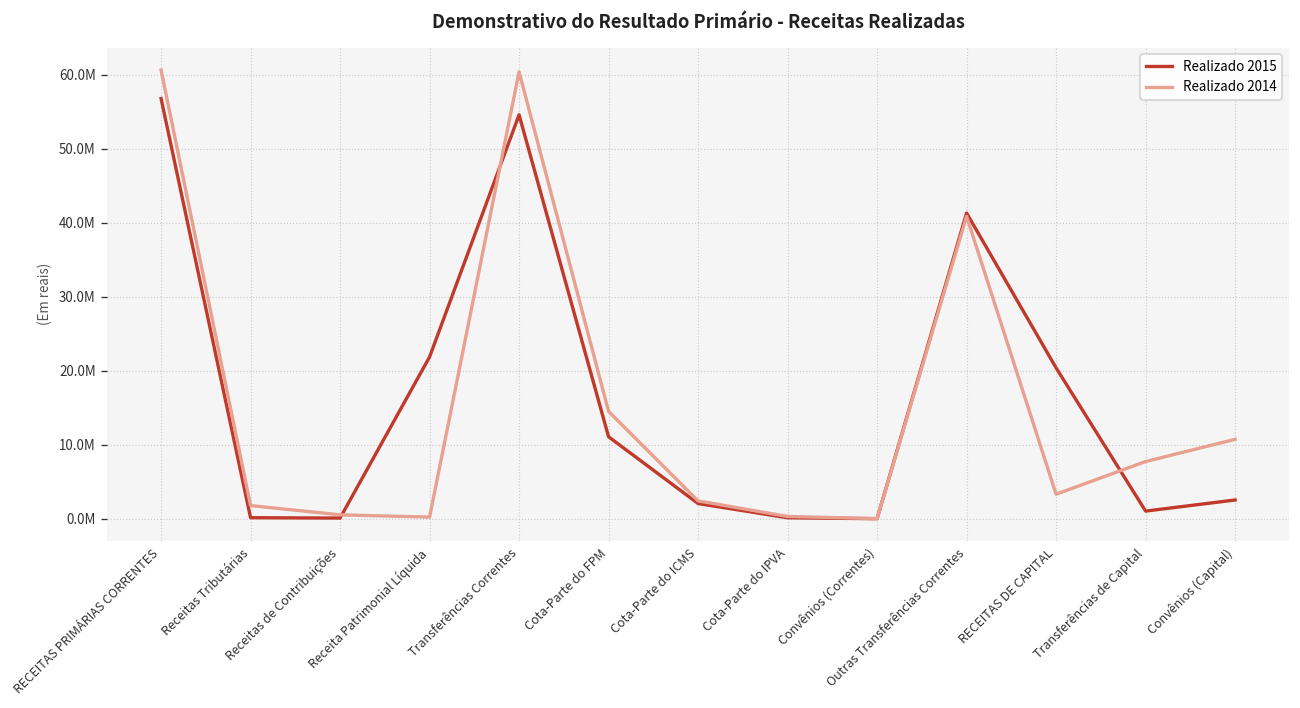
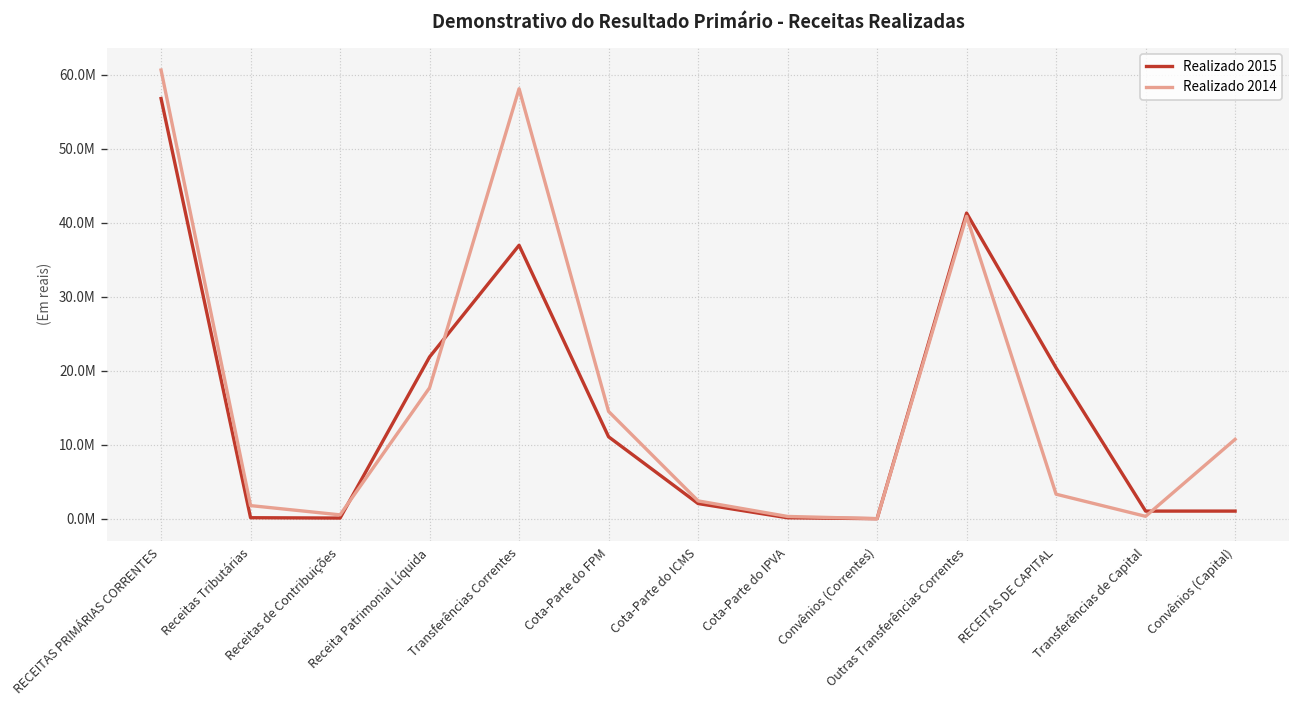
Realizado 2014, Receita Patrimonial Líquida: 0 -> 18000000
Realizado 2015, Transferências Correntes: 55000000 -> 37000000
Realizado 2014, Transferências Correntes: 60000000 -> 58000000
Realizado 2014, Transferências de Capital: 8000000 -> 0
Realizado 2015, Convênios (Capital): 3000000 -> 1000000
